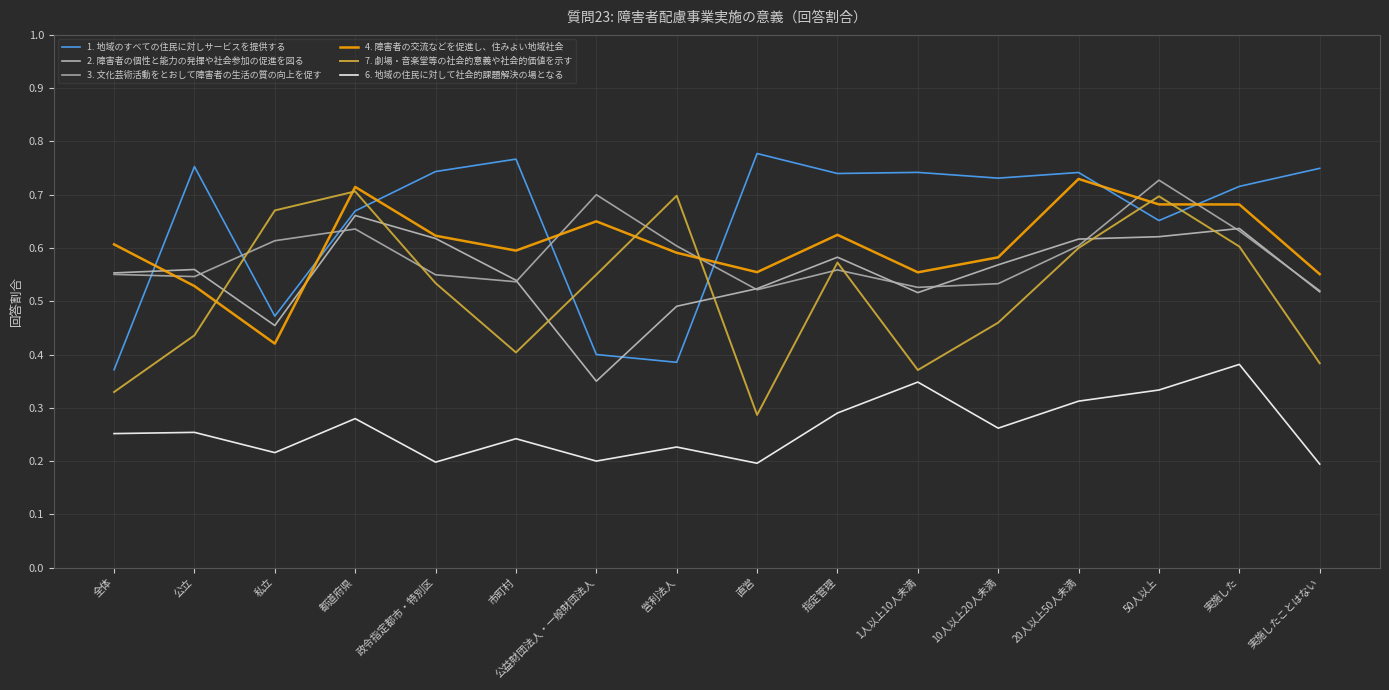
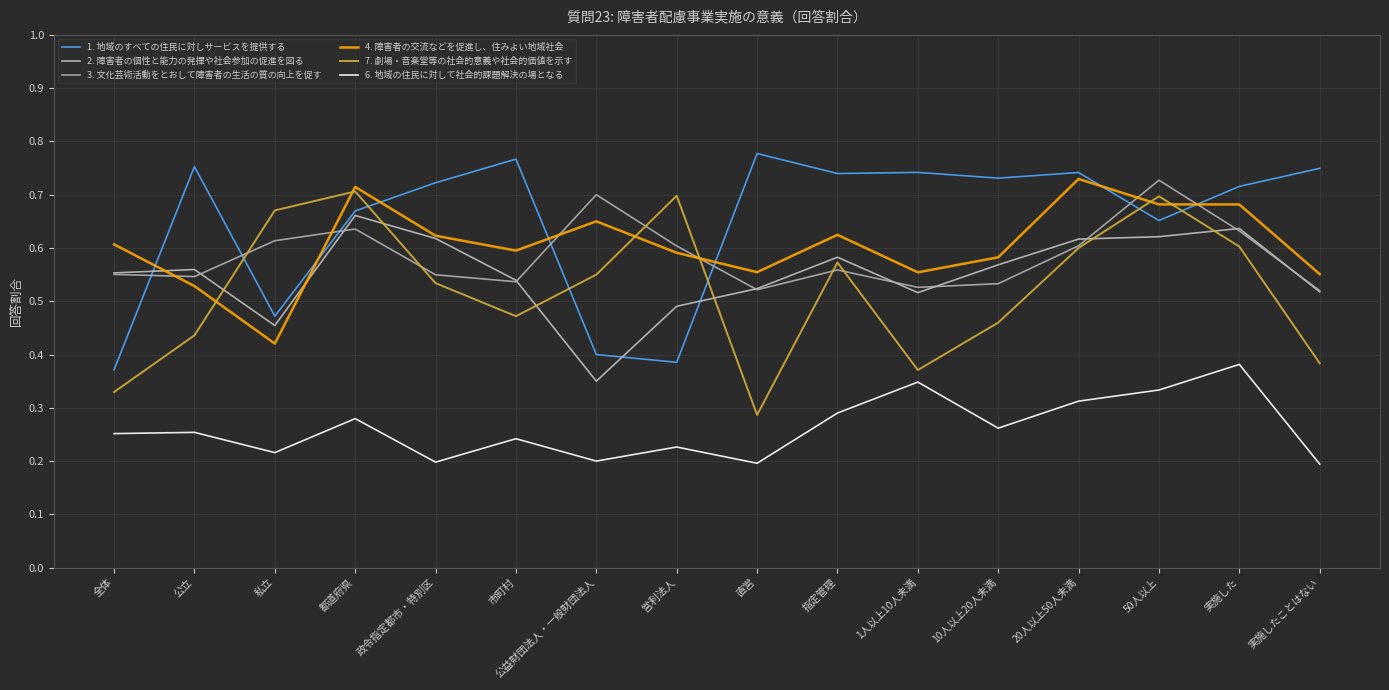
1. 地域のすべての住民に対しサービスを提供する, 政令指定都市・特別区: 0.74 -> 0.72
7. 劇場・音楽堂等の社会的意義や社会的価値を示す, 市町村: 0.40 -> 0.47
